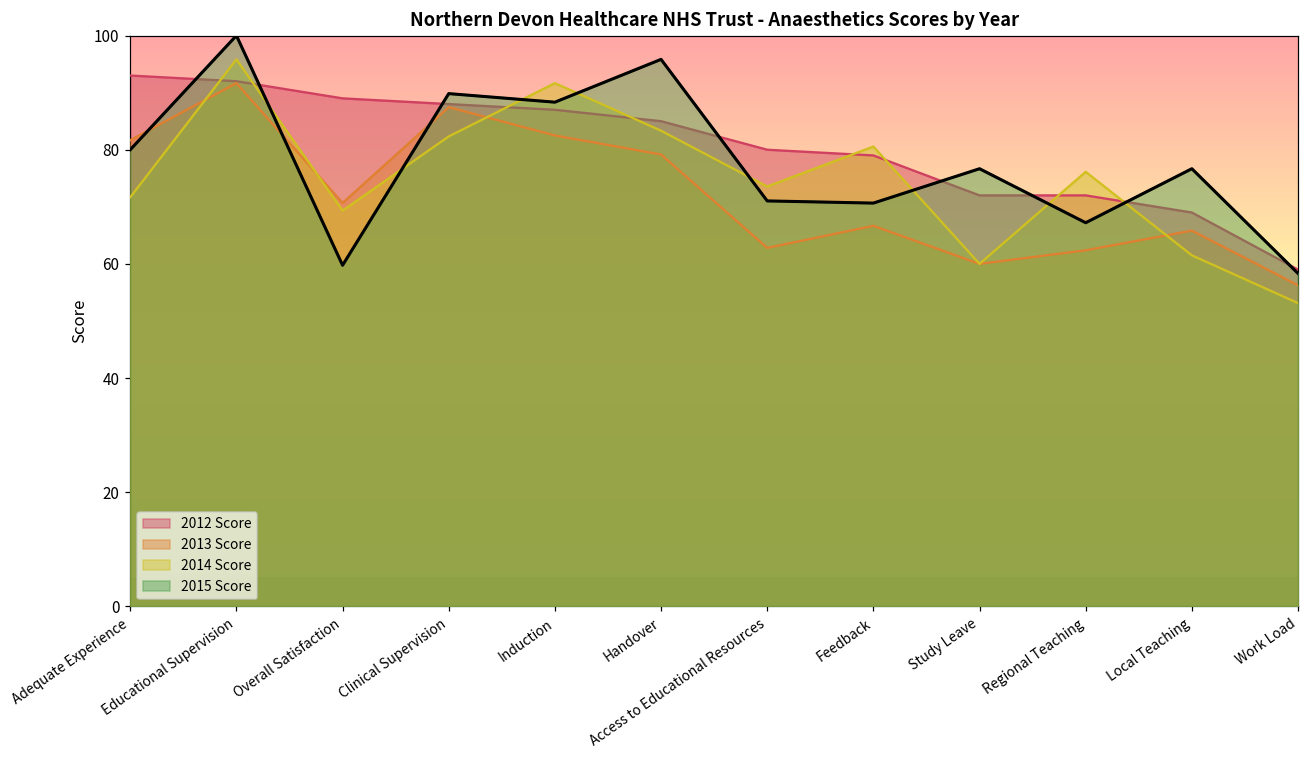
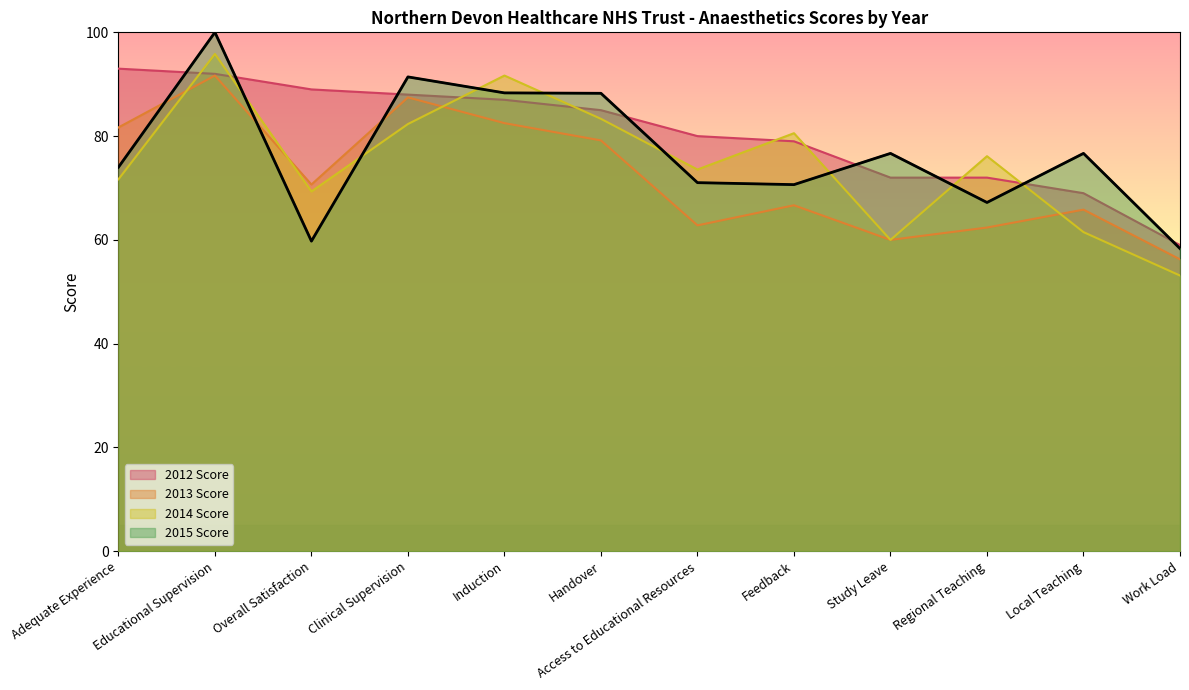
2015 Score, Adequate Experience: 80 -> 74
2015 Score, Clinical Supervision: 90 -> 91
2015 Score, Handover: 96 -> 88
